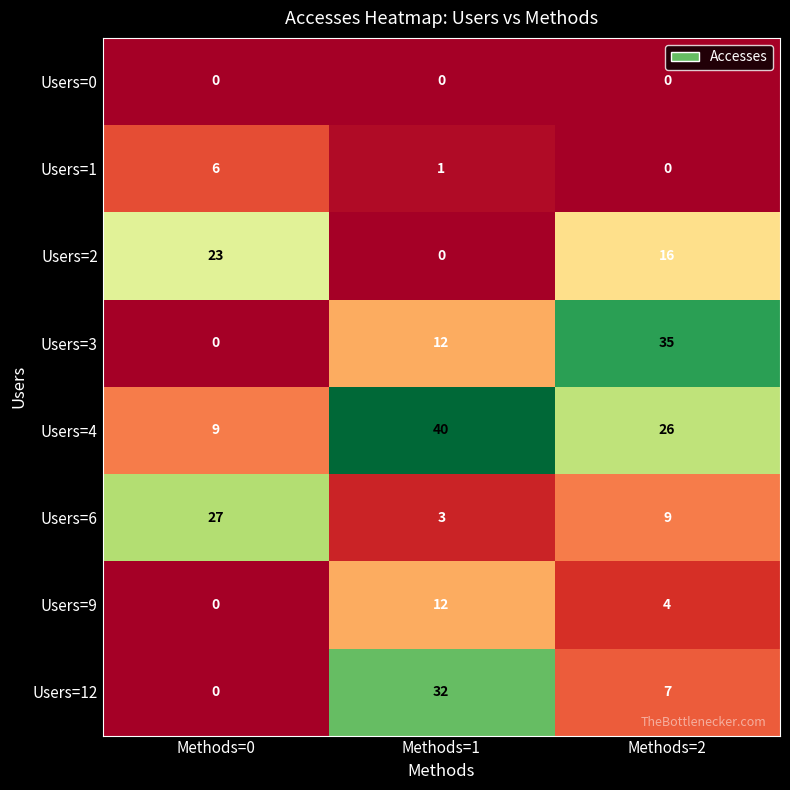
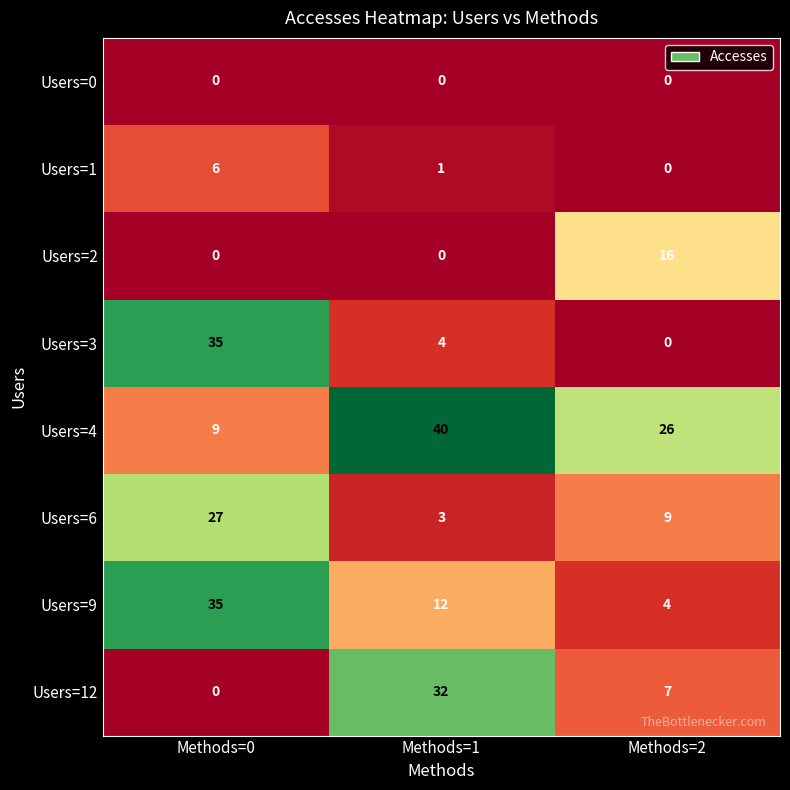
Users=2, Methods=0: 23 -> 0
Users=3, Methods=0: 0 -> 35
Users=3, Methods=1: 12 -> 4
Users=3, Methods=2: 35 -> 0
Users=9, Methods=0: 0 -> 35
